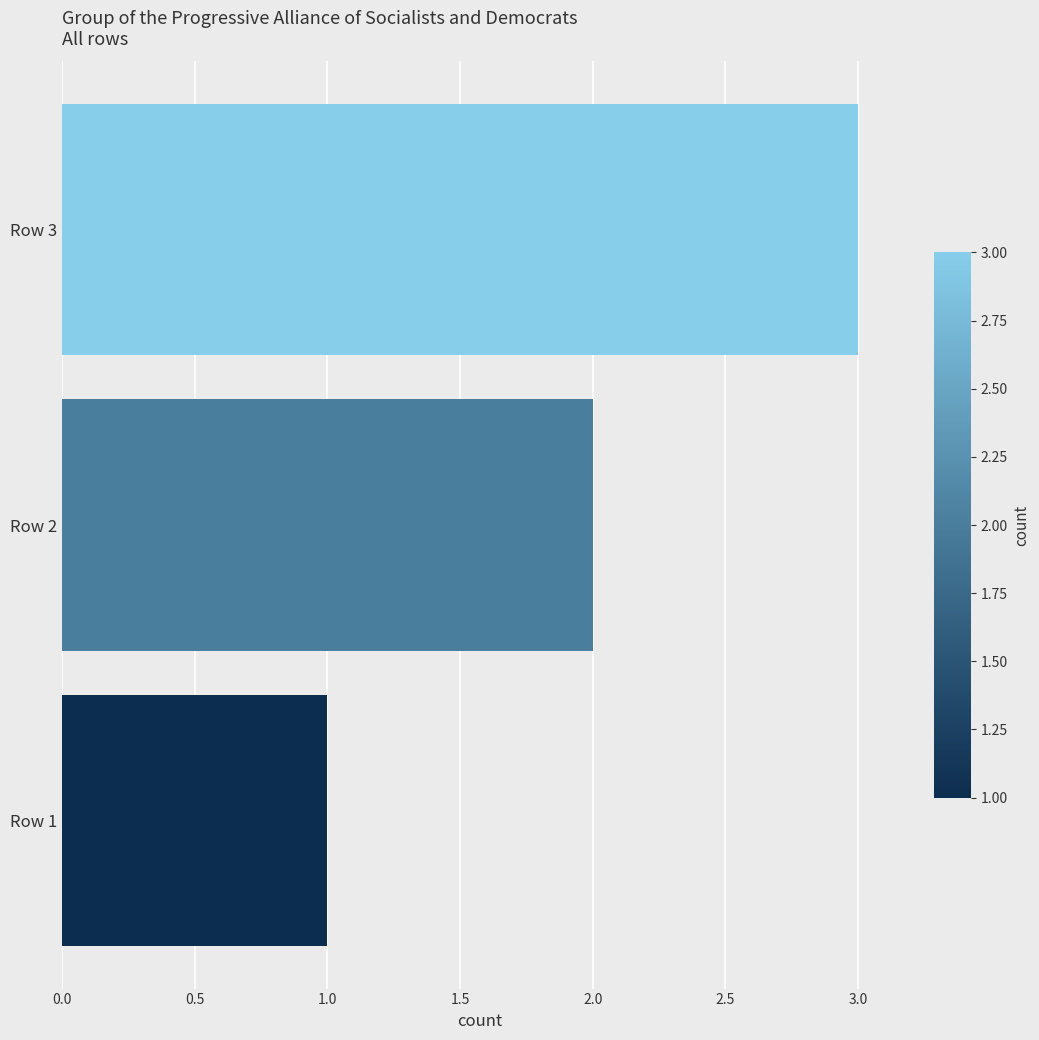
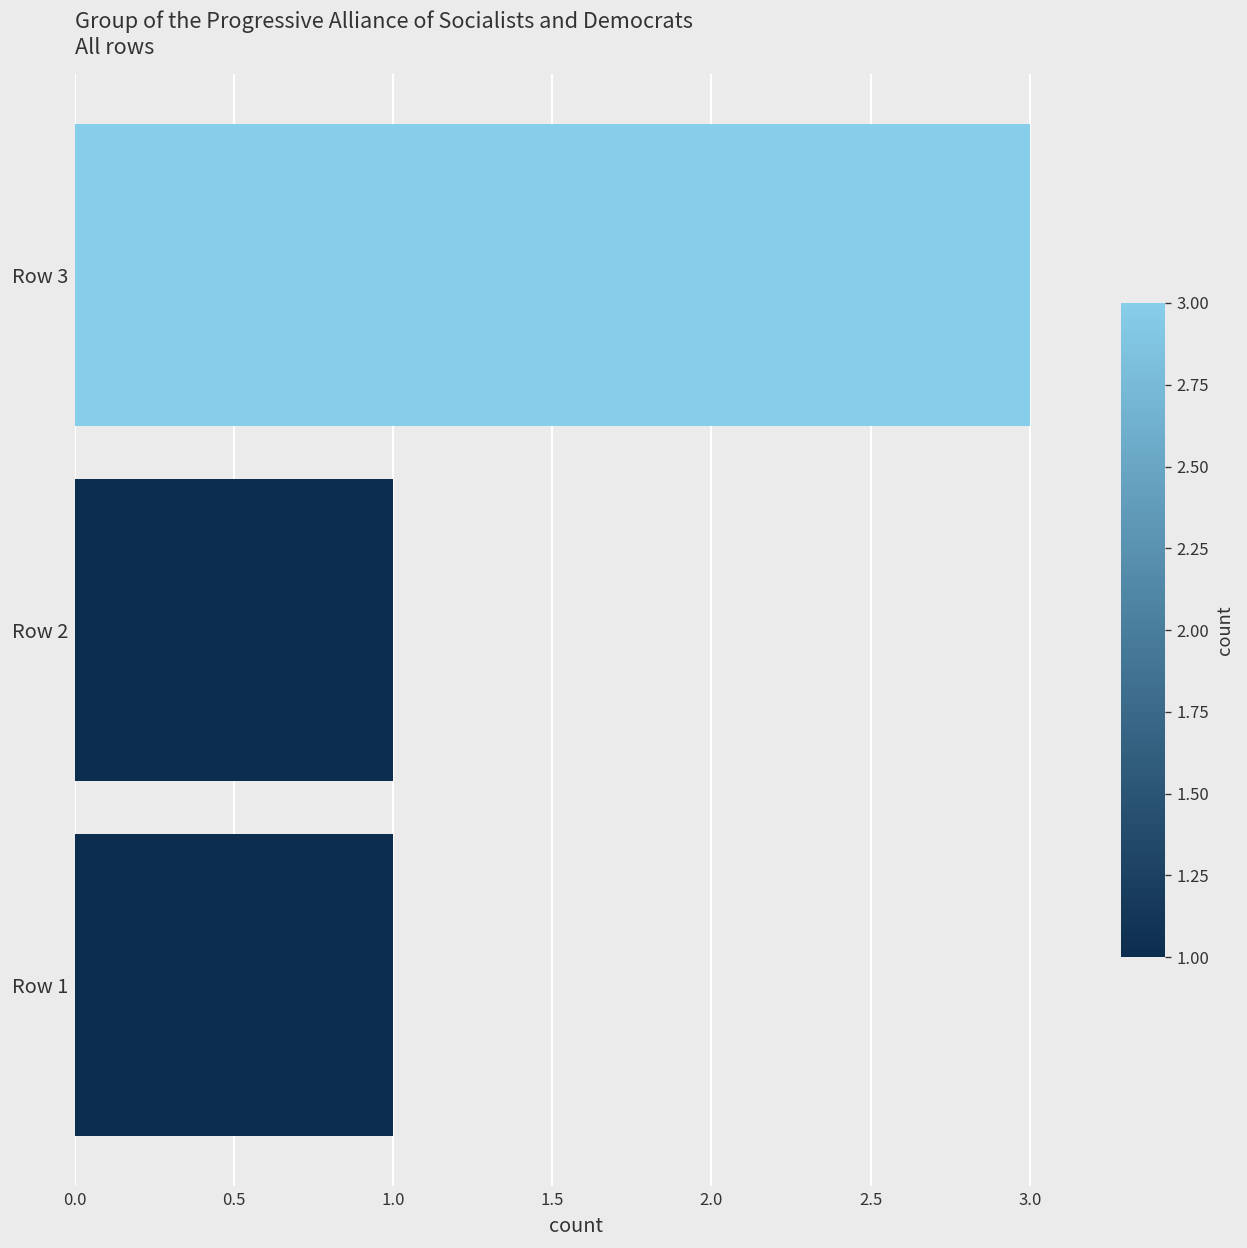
Row 2: 2 -> 1
